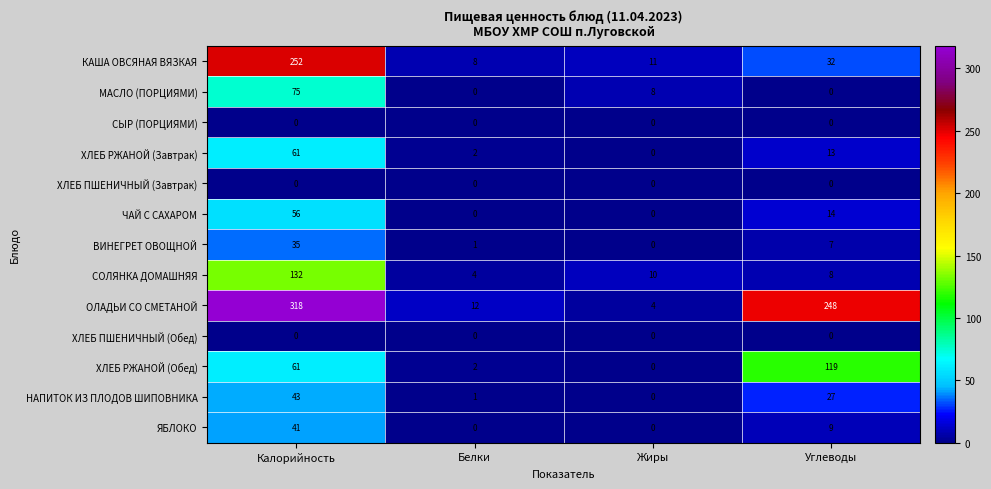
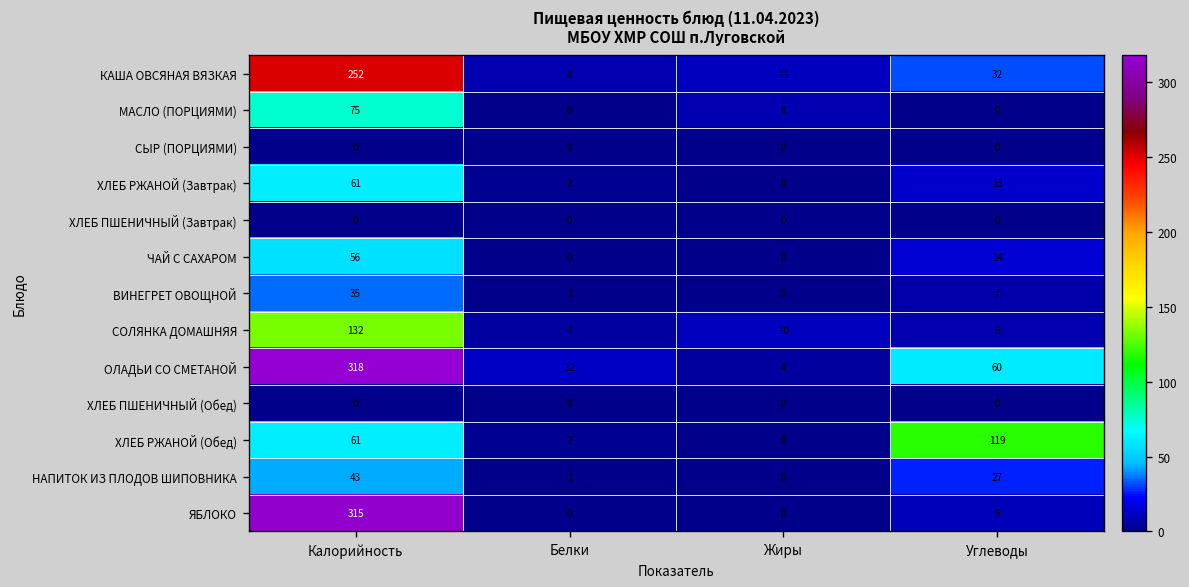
ОЛАДЬИ СО СМЕТАНОЙ, Углеводы: 248 -> 60
ЯБЛОКО, Калорийность: 41 -> 315
